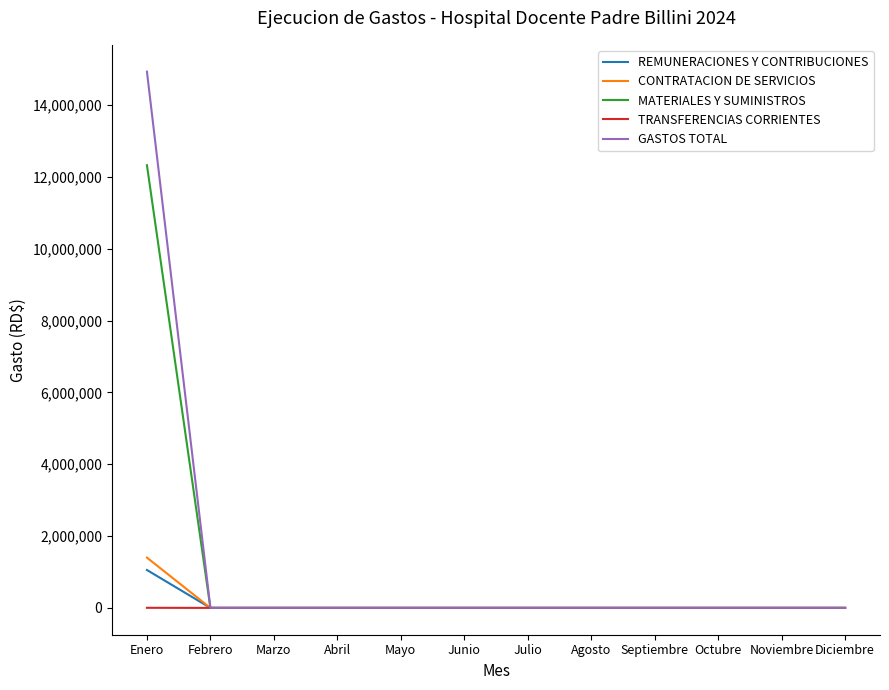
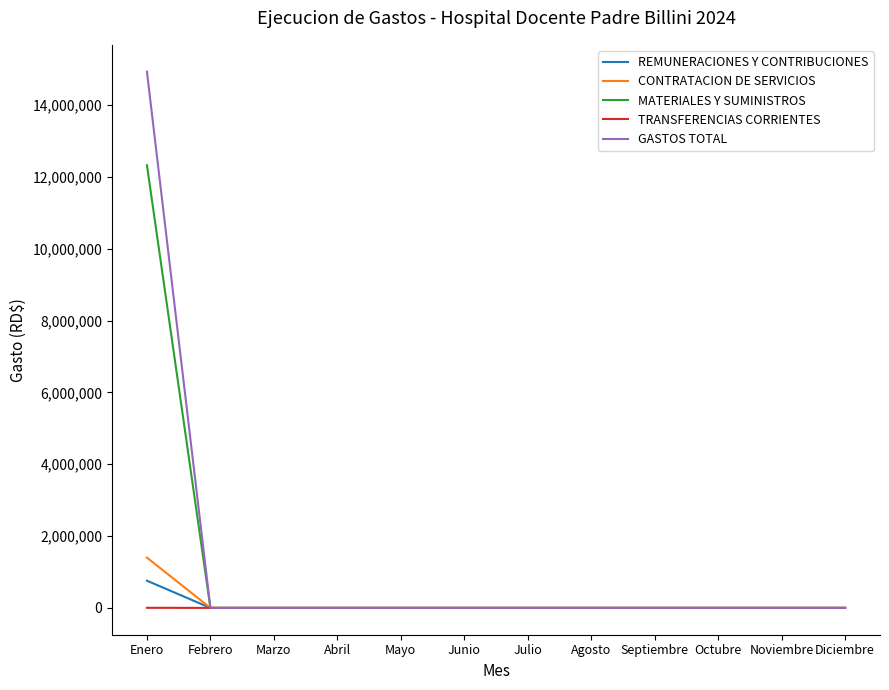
REMUNERACIONES Y CONTRIBUCIONES, Enero: 1,100,000 -> 800,000
